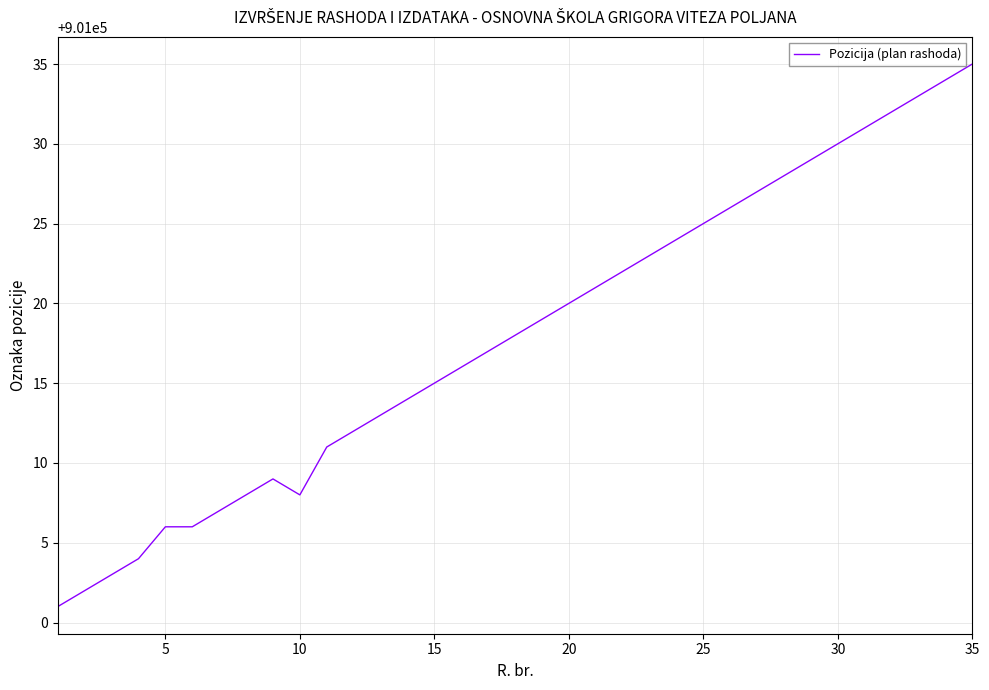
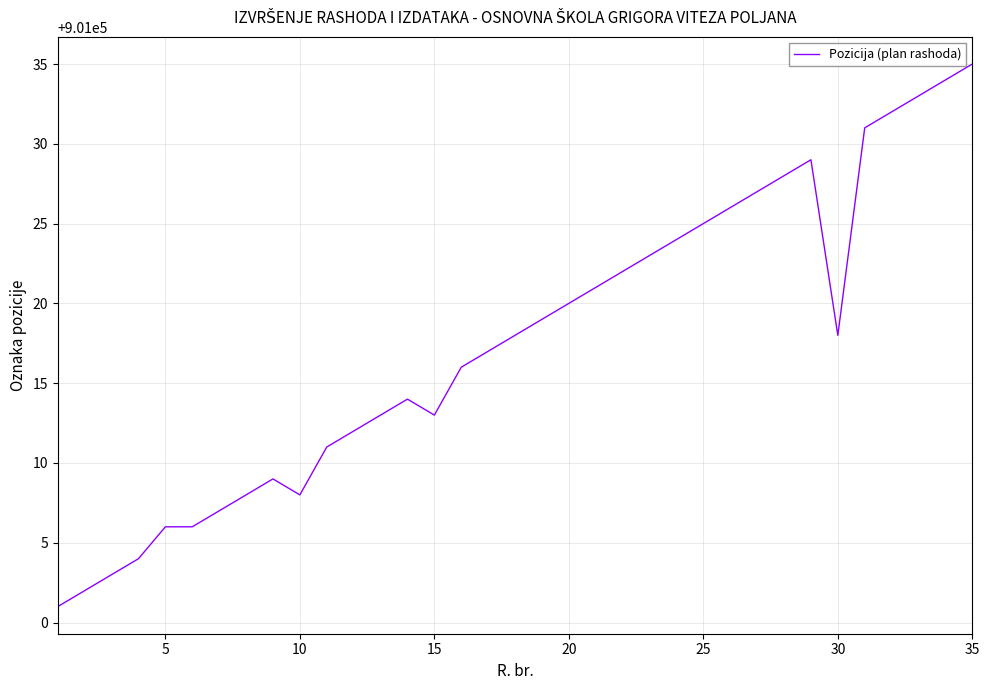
15: 901015 -> 901013
30: 901030 -> 901018
